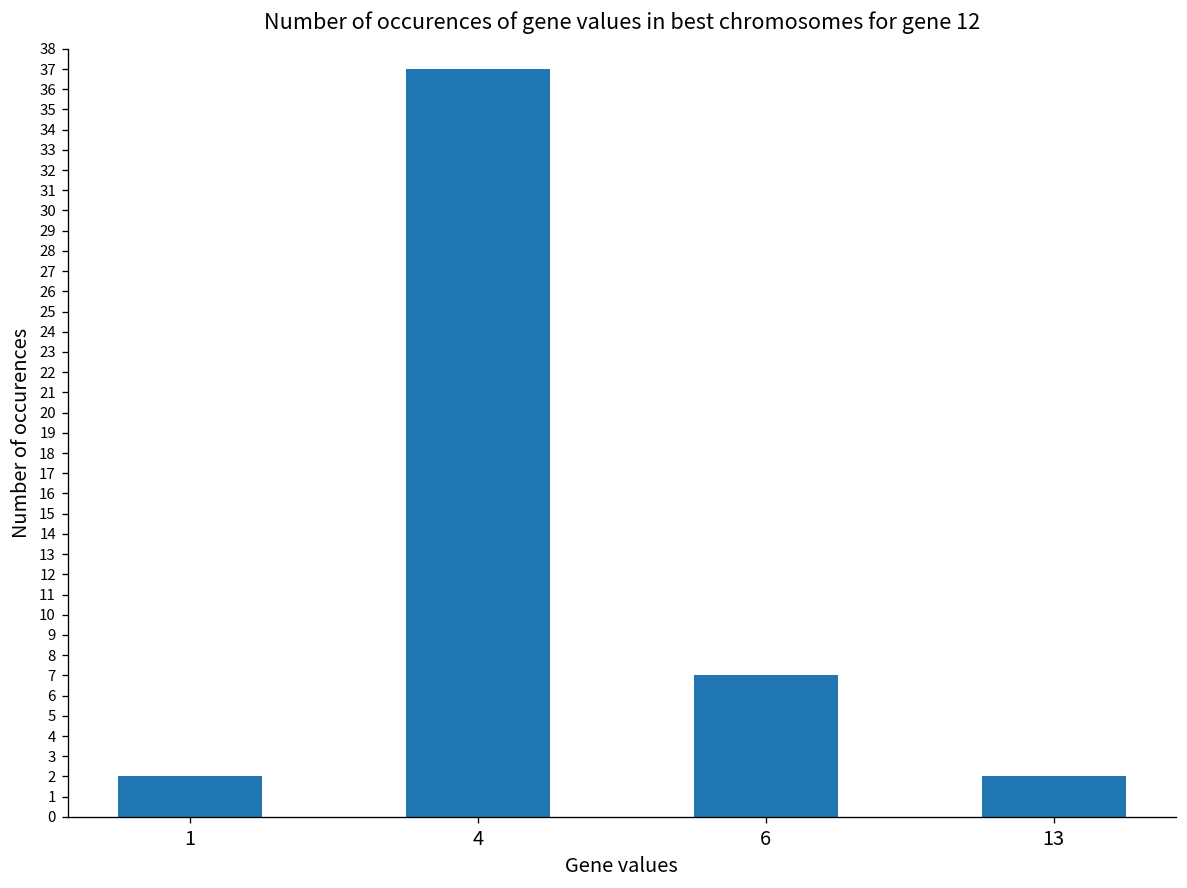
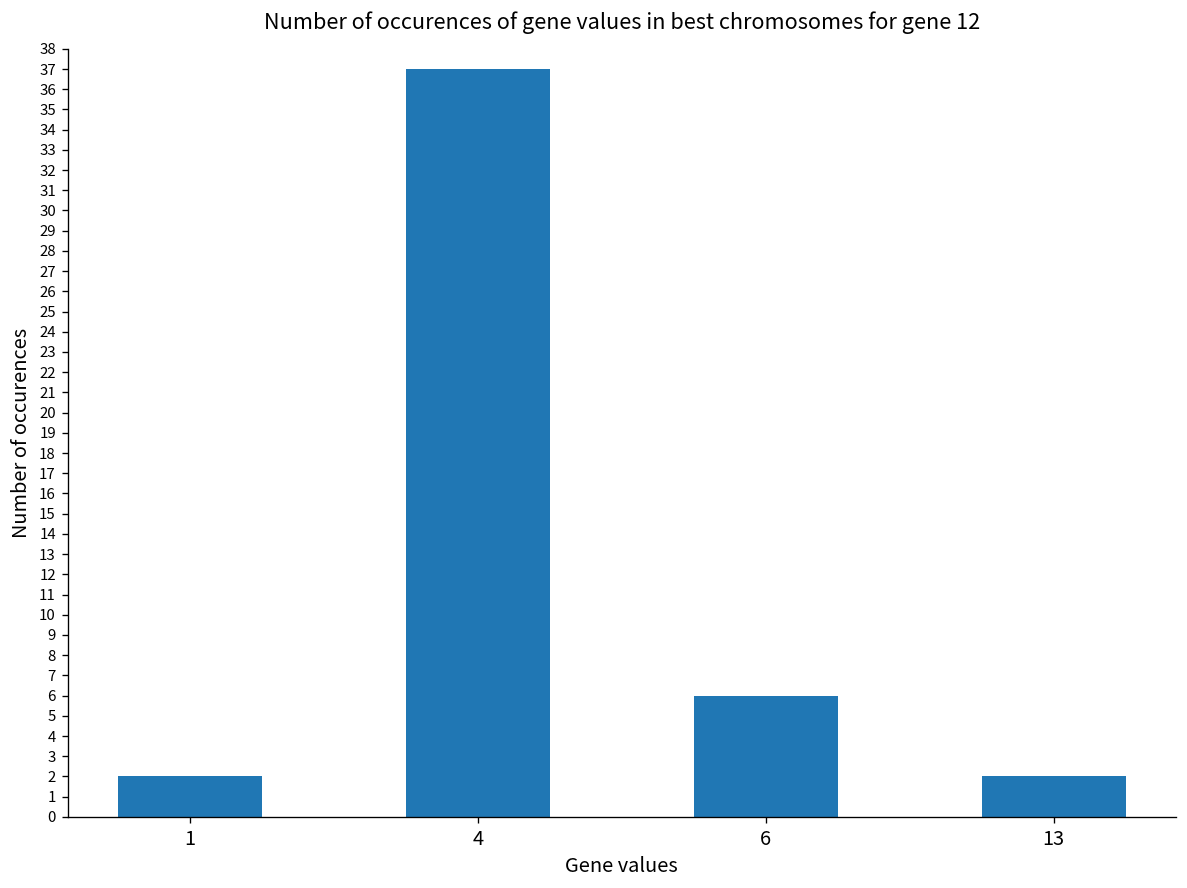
6: 7 -> 6
